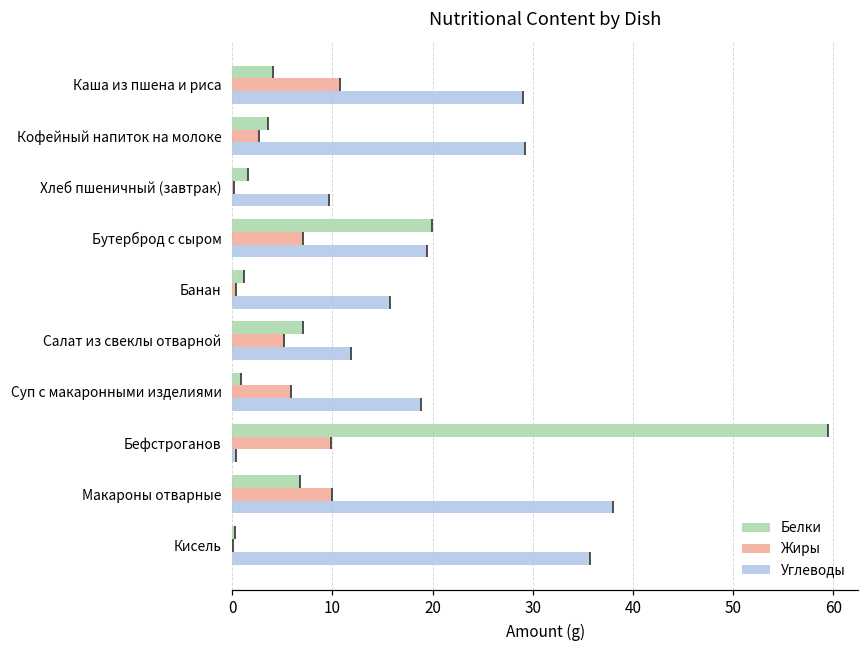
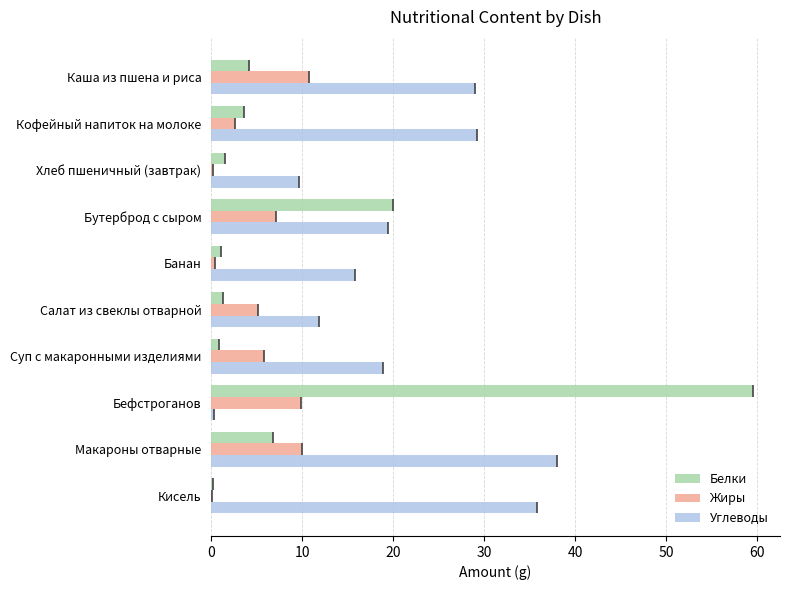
Белки, Салат из свеклы отварной: 7 -> 1
